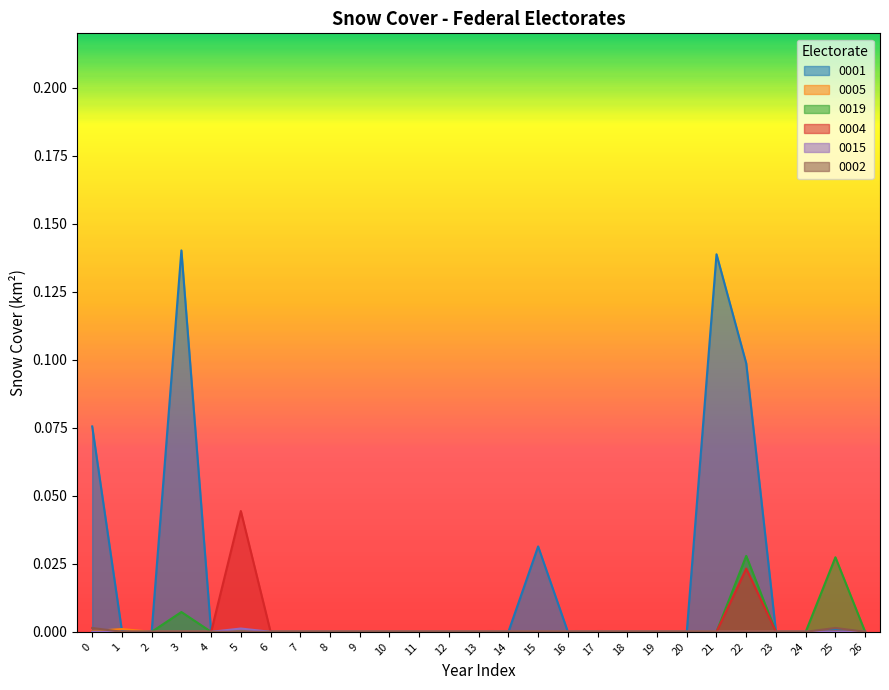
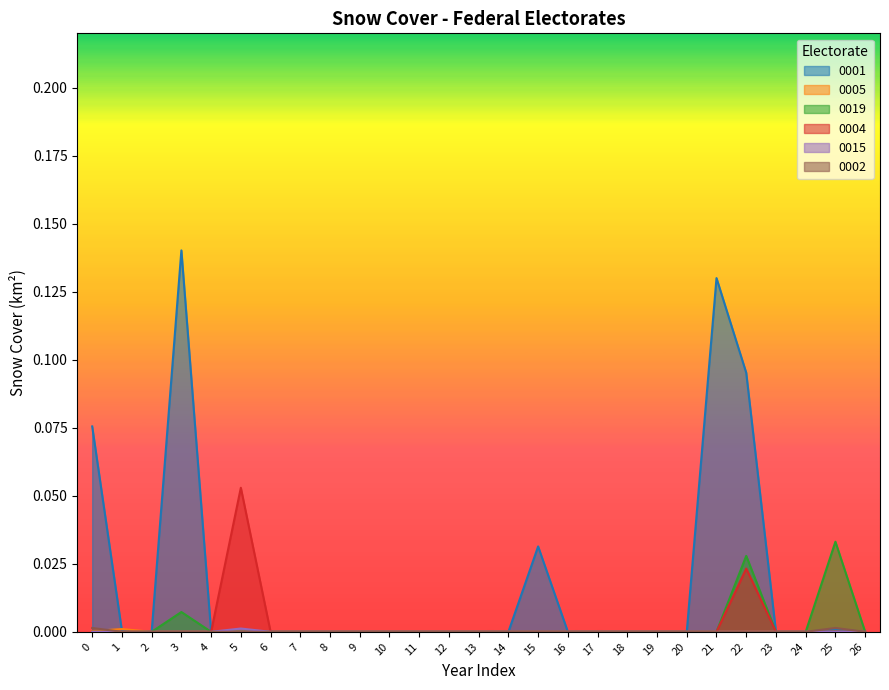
0004, 5: 0.044 -> 0.053
0001, 21: 0.139 -> 0.130
0001, 22: 0.099 -> 0.095
0019, 25: 0.027 -> 0.033
